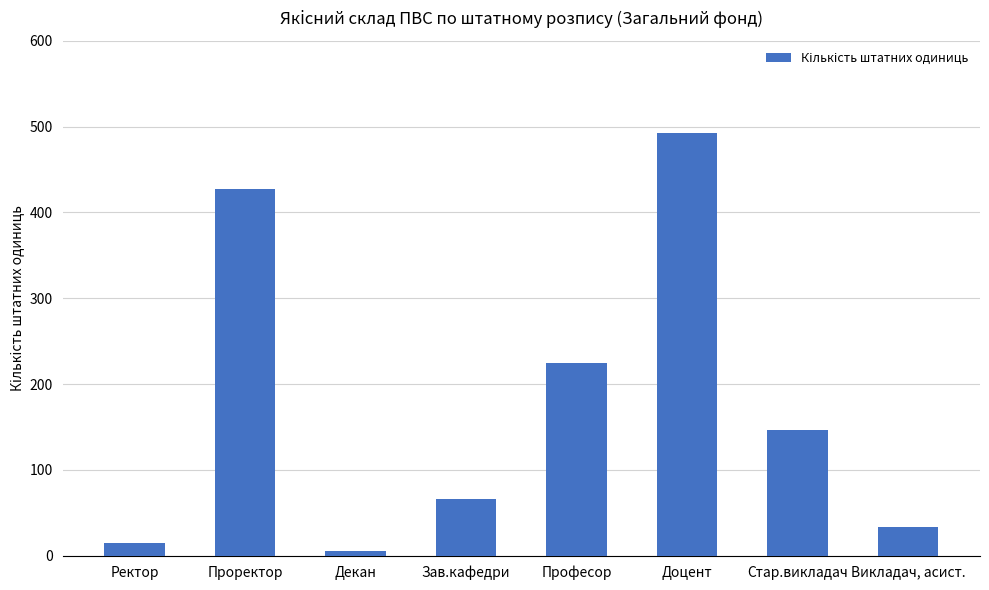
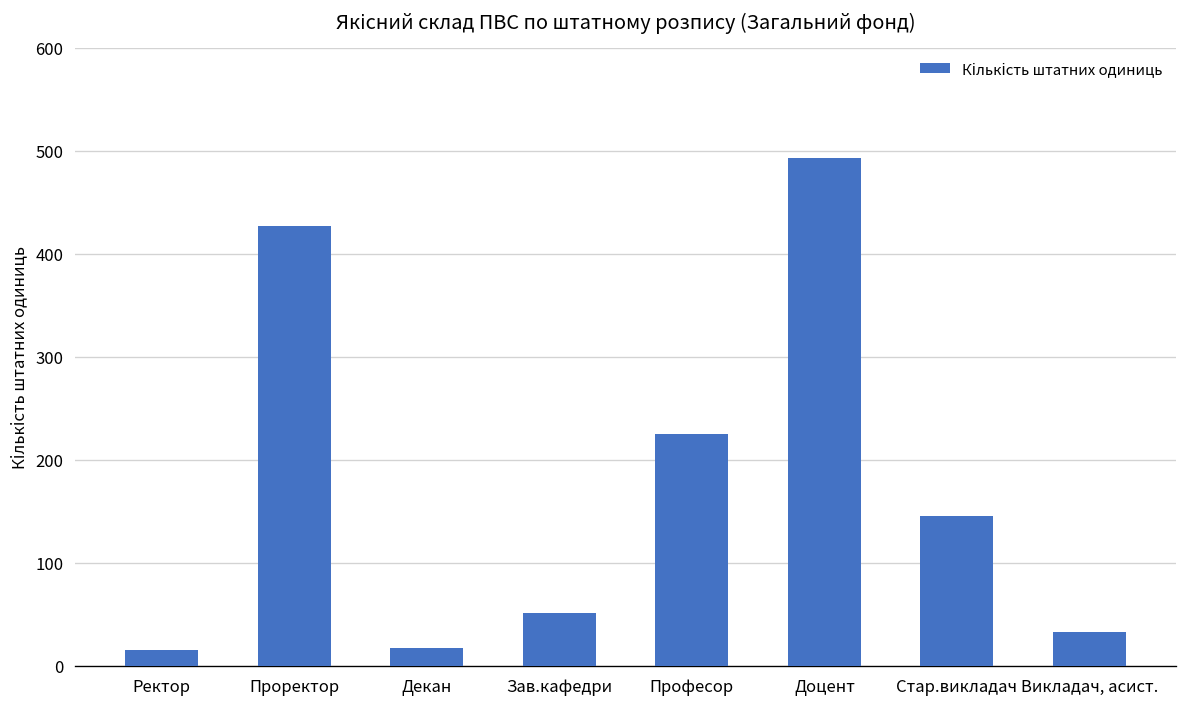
Декан: 10 -> 20
Зав.кафедри: 70 -> 50
